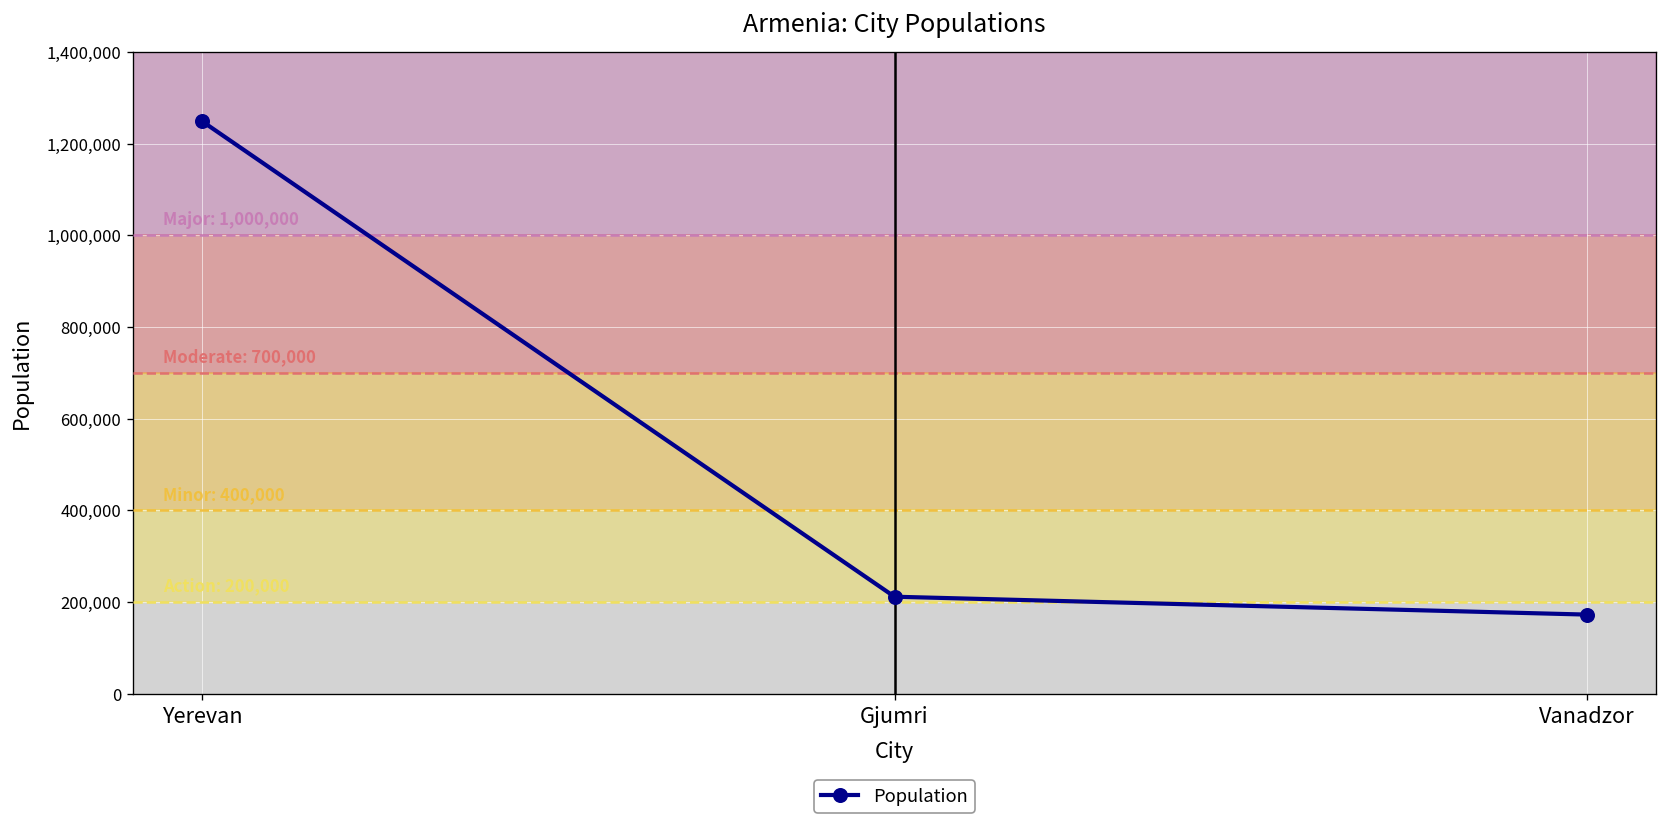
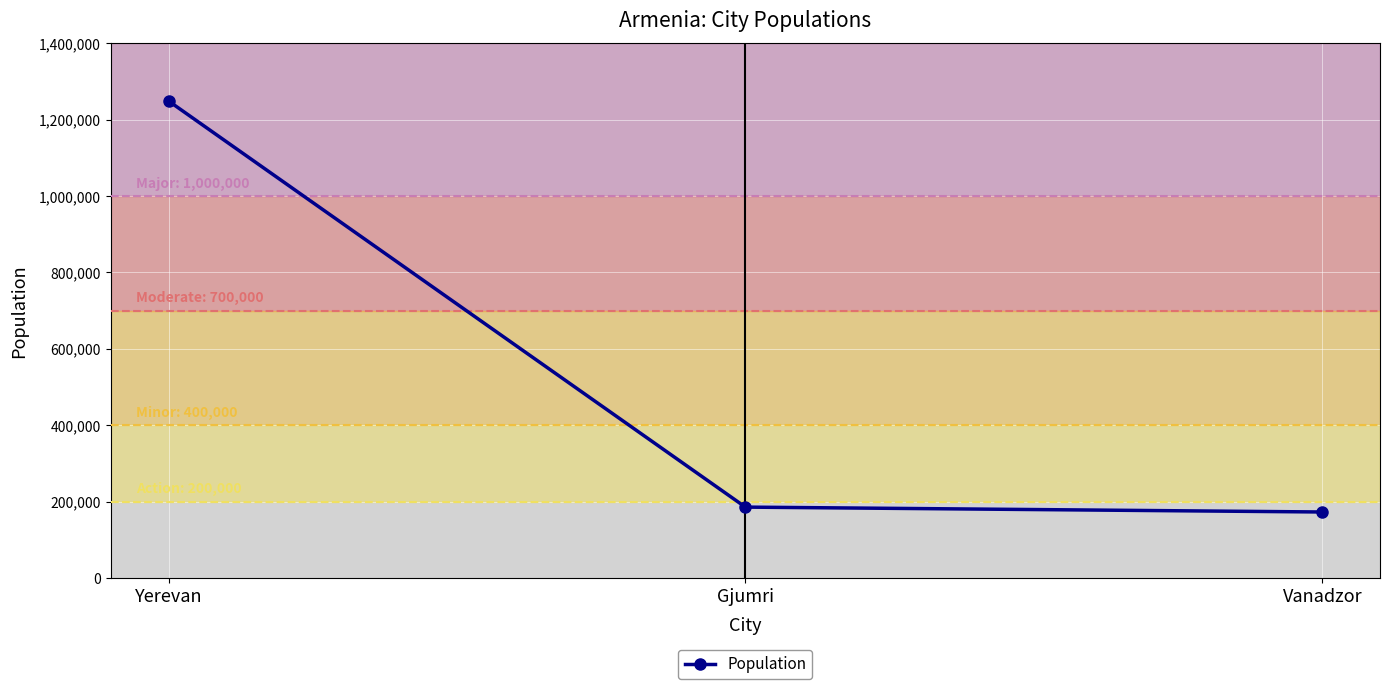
Gjumri: 210,000 -> 190,000
